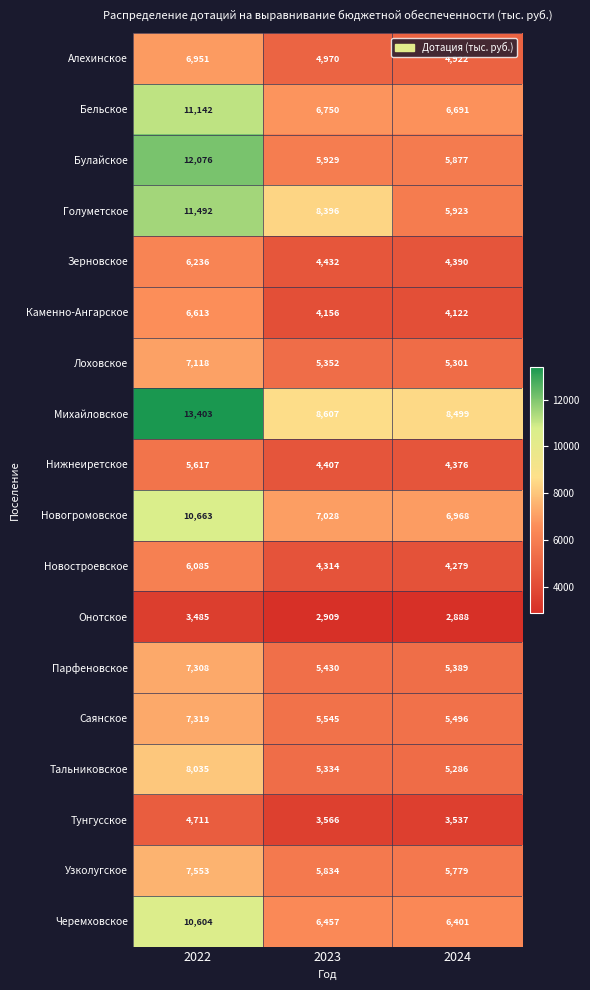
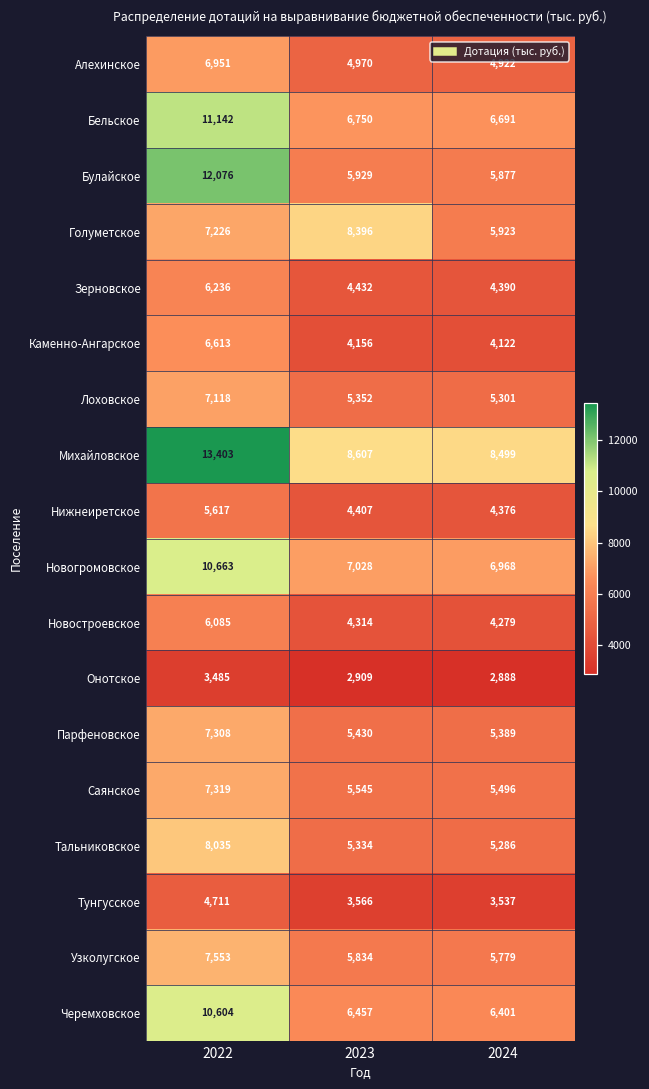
Голуметское, 2022: 11,492 -> 7,226
